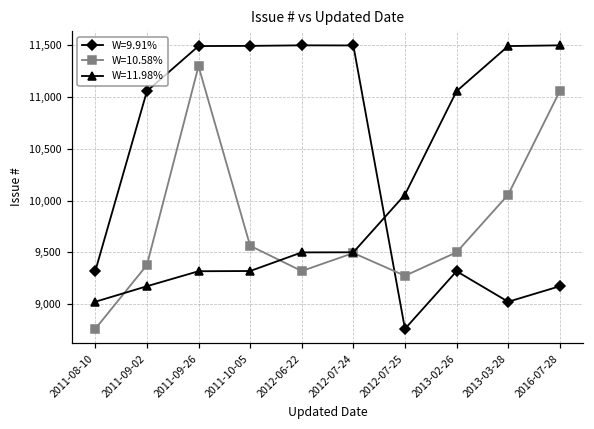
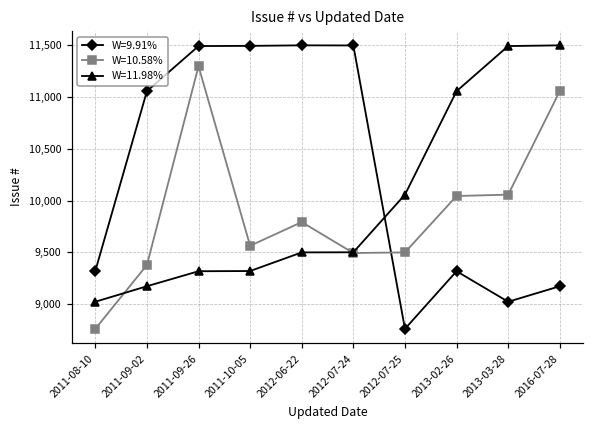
W=10.58%, 2012-06-22: 9,300 -> 9,800
W=10.58%, 2012-07-25: 9,300 -> 9,500
W=10.58%, 2013-02-26: 9,500 -> 10,000
